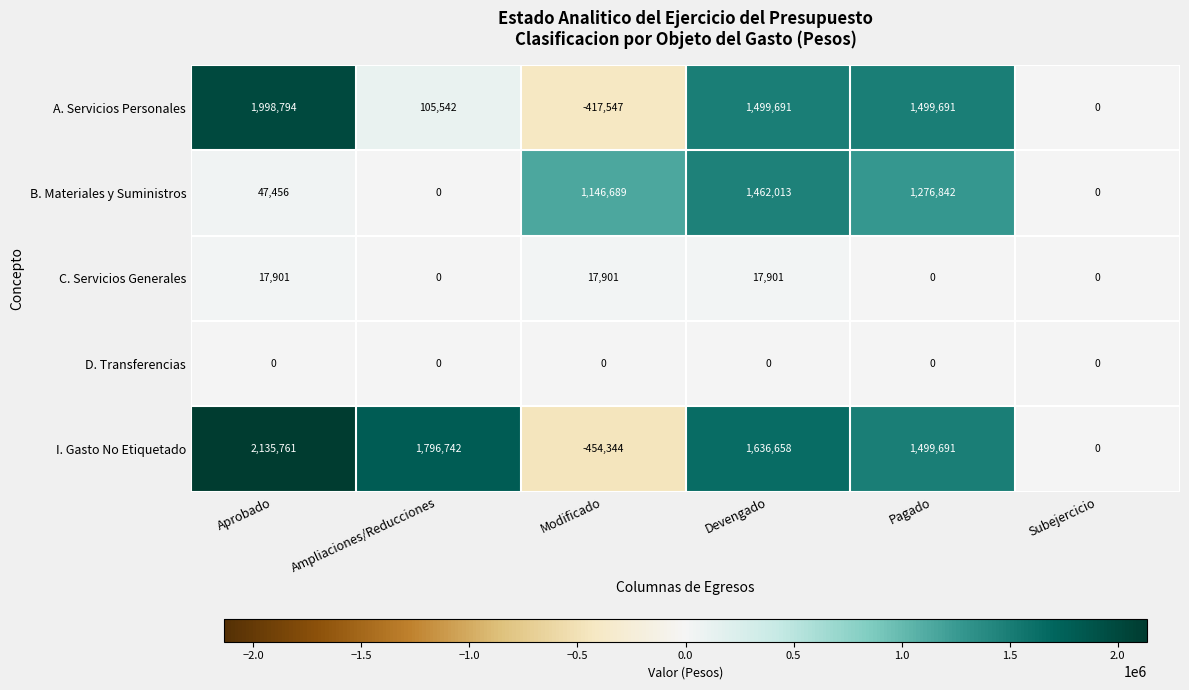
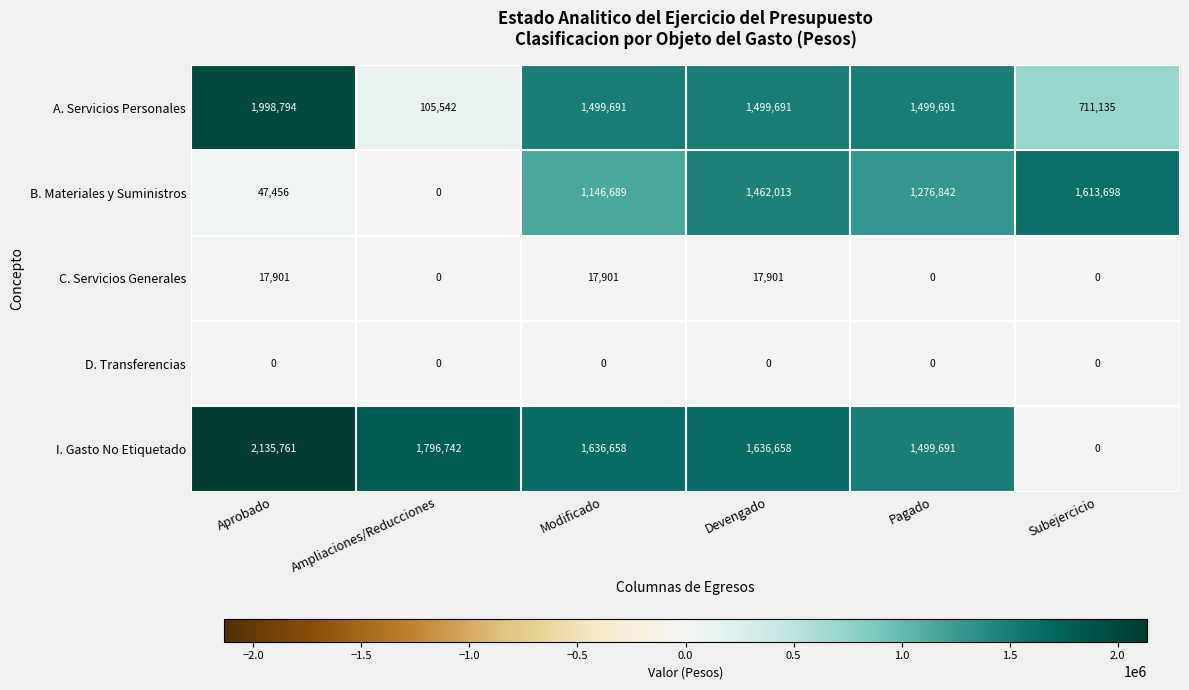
A. Servicios Personales, Modificado: -417,547 -> 1,499,691
A. Servicios Personales, Subejercicio: 0 -> 711,135
B. Materiales y Suministros, Subejercicio: 0 -> 1,613,698
I. Gasto No Etiquetado, Modificado: -454,344 -> 1,636,658
